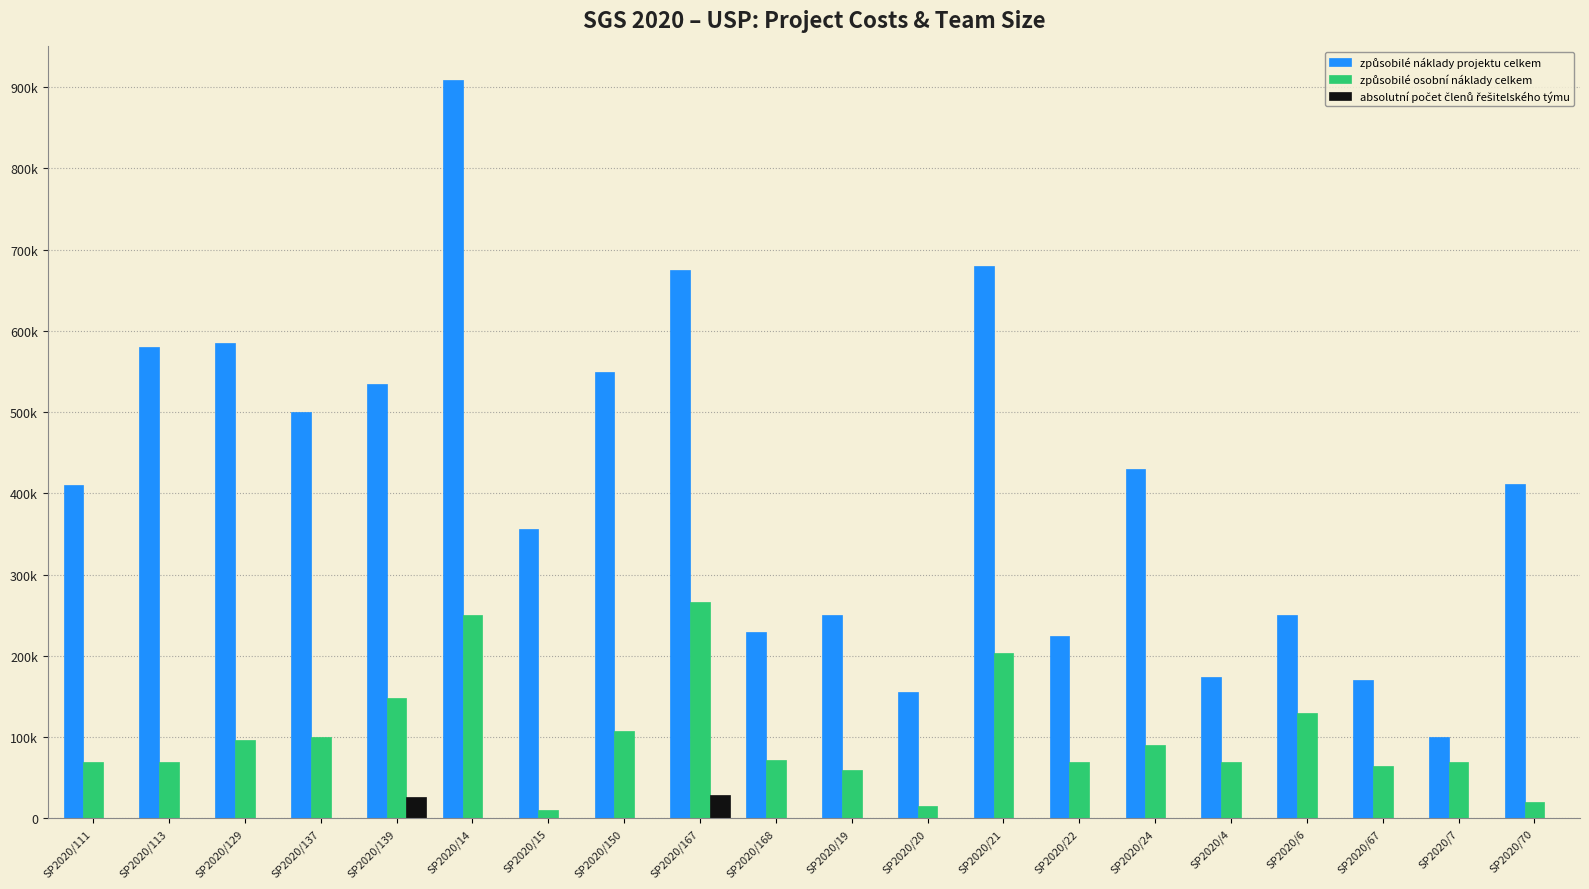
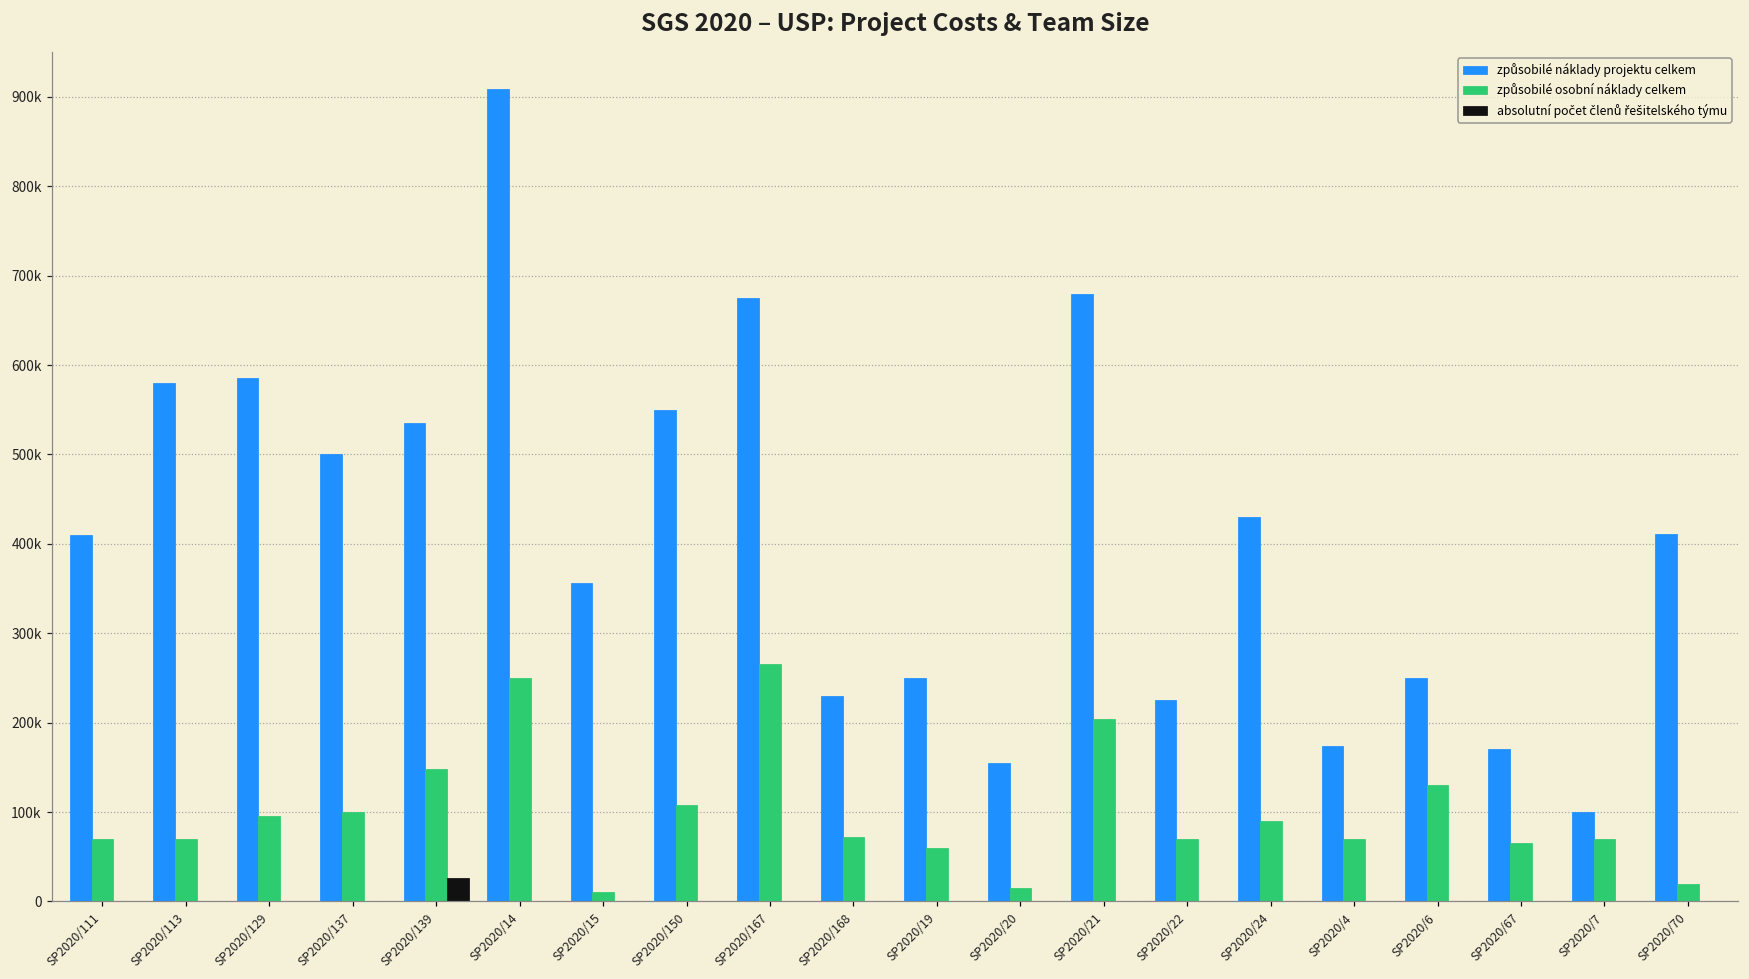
absolutní počet členů řešitelského týmu, SP2020/167: 30000 -> 0
